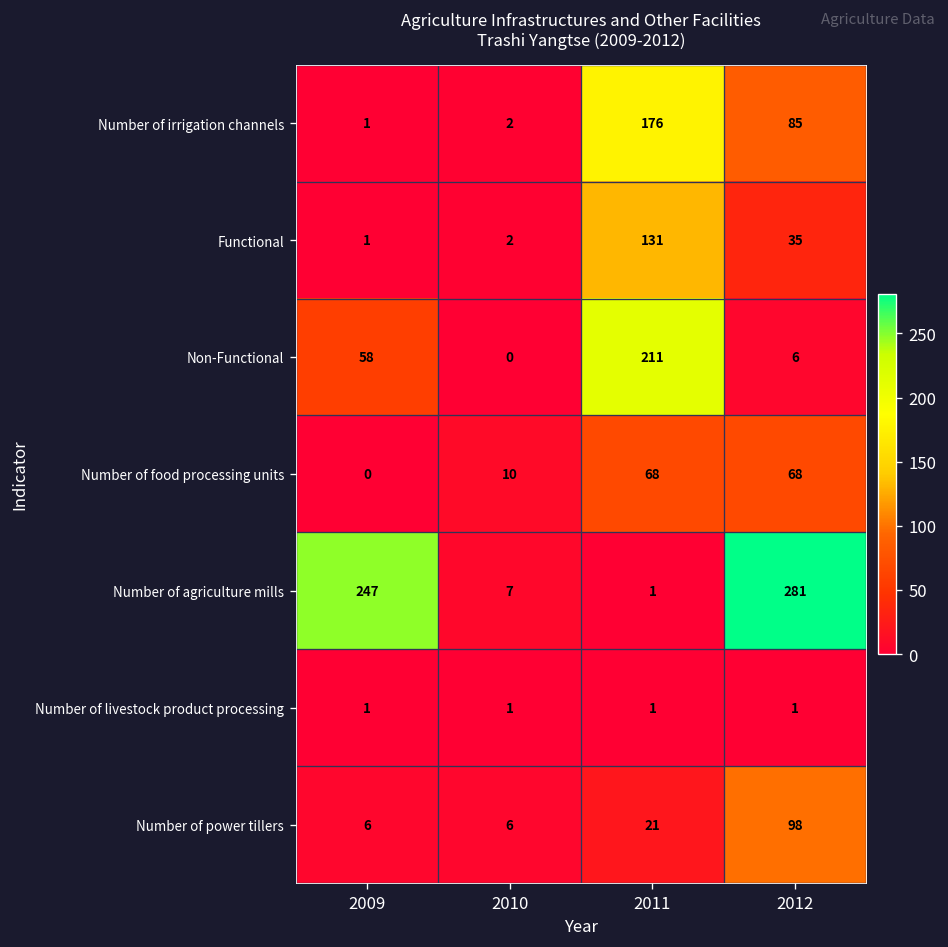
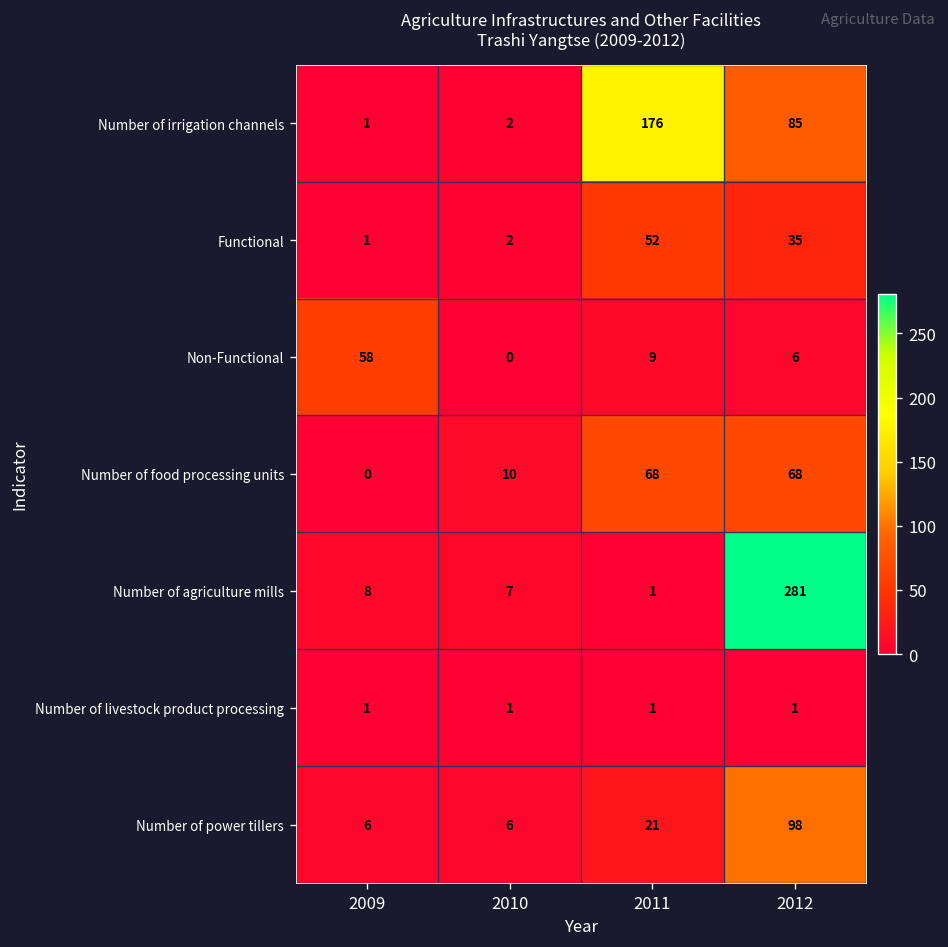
Functional, 2011: 131 -> 52
Non-Functional, 2011: 211 -> 9
Number of agriculture mills, 2009: 247 -> 8
